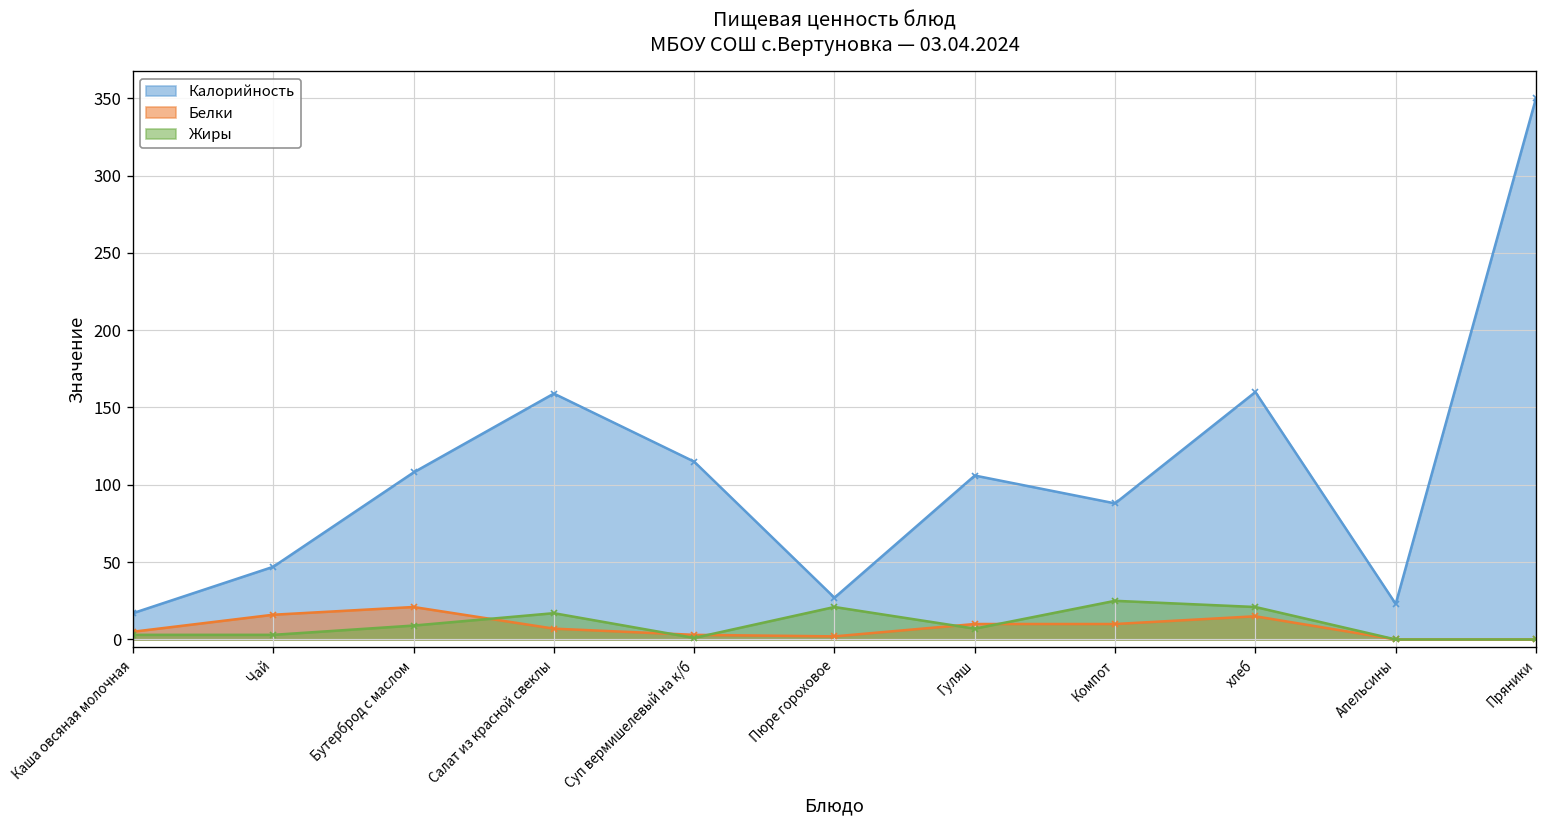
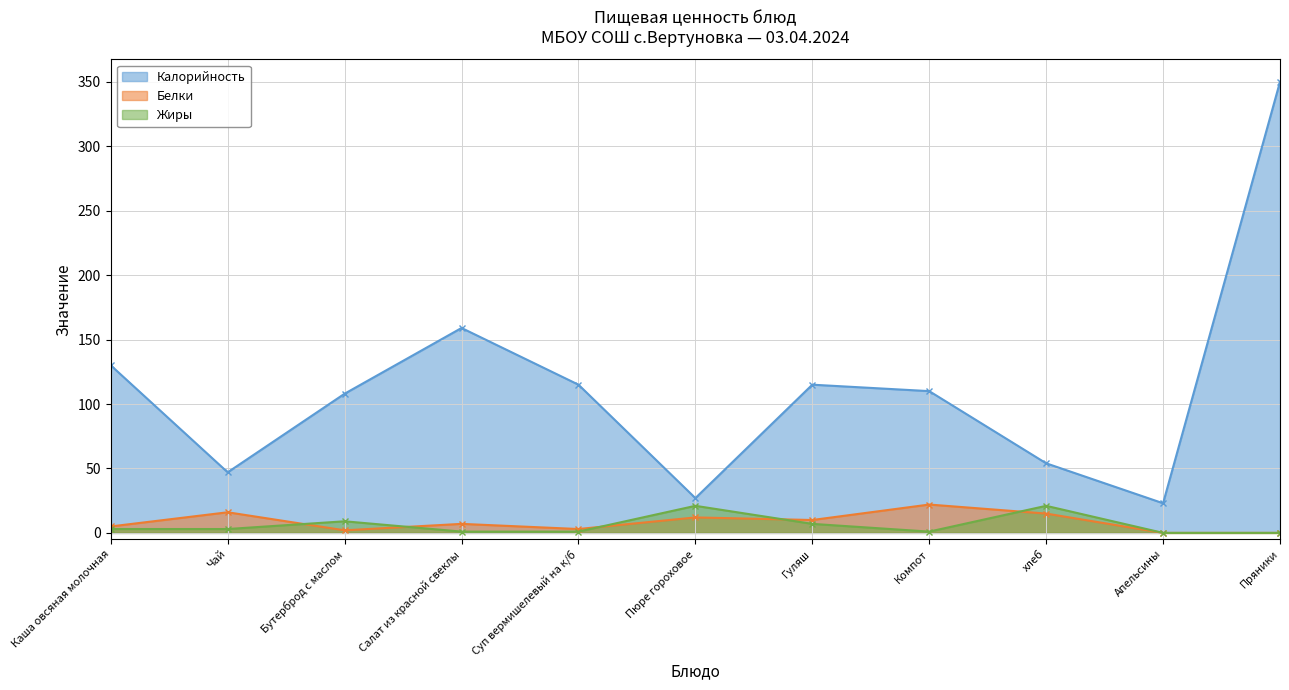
Калорийность, Каша овсяная молочная: 17 -> 130
Белки, Бутерброд с маслом: 21 -> 2
Жиры, Салат из красной свеклы: 17 -> 1
Белки, Пюре гороховое: 2 -> 12
Калорийность, Гуляш: 106 -> 115
Калорийность, Компот: 88 -> 110
Белки, Компот: 10 -> 22
Жиры, Компот: 25 -> 1
Калорийность, хлеб: 160 -> 54
